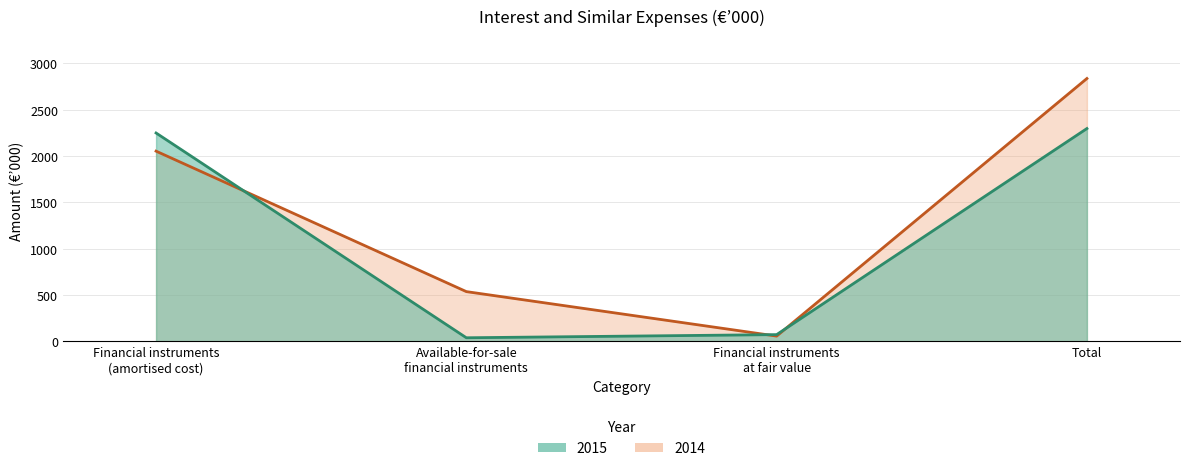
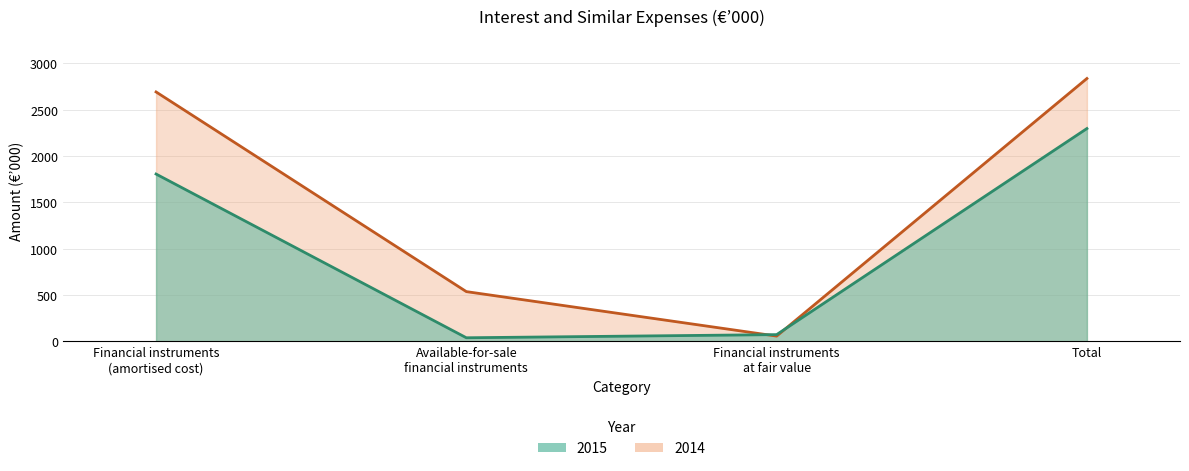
2014, Financial instruments (amortised cost): 2100 -> 2700
2015, Financial instruments (amortised cost): 2300 -> 1800
